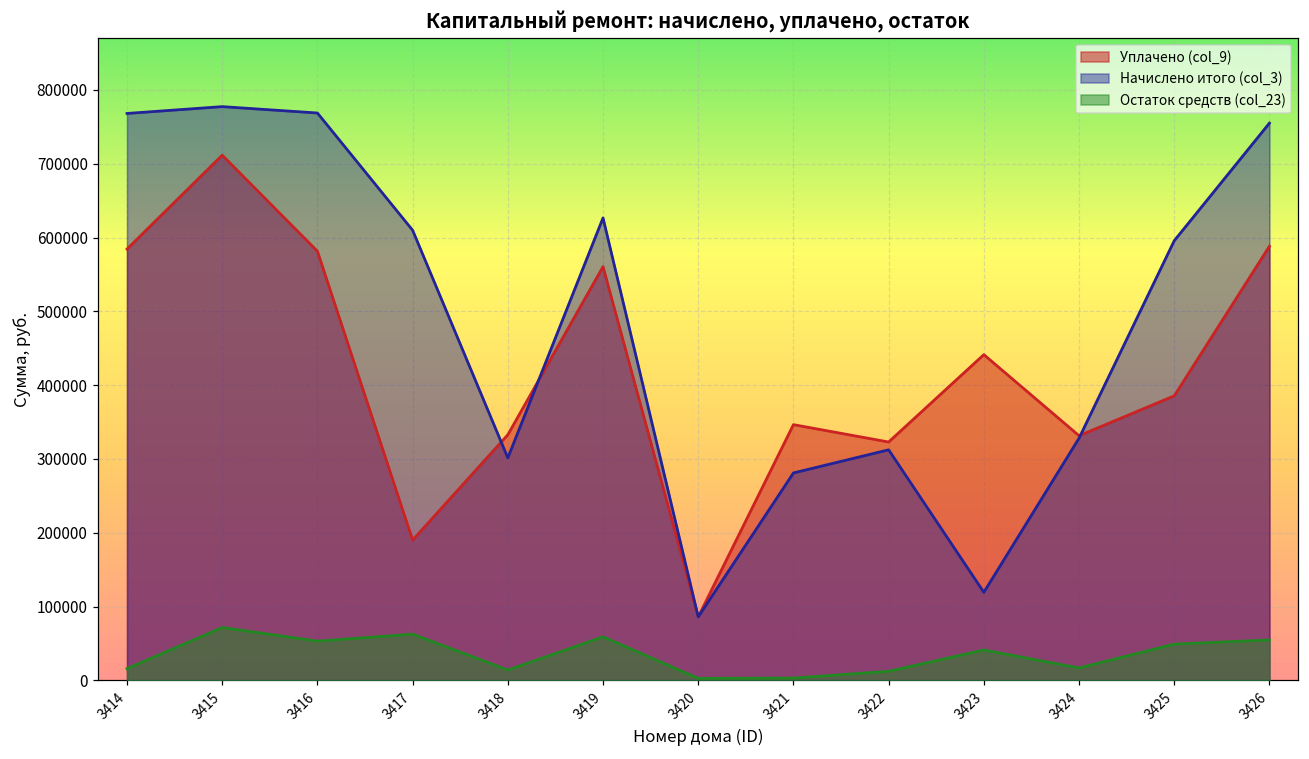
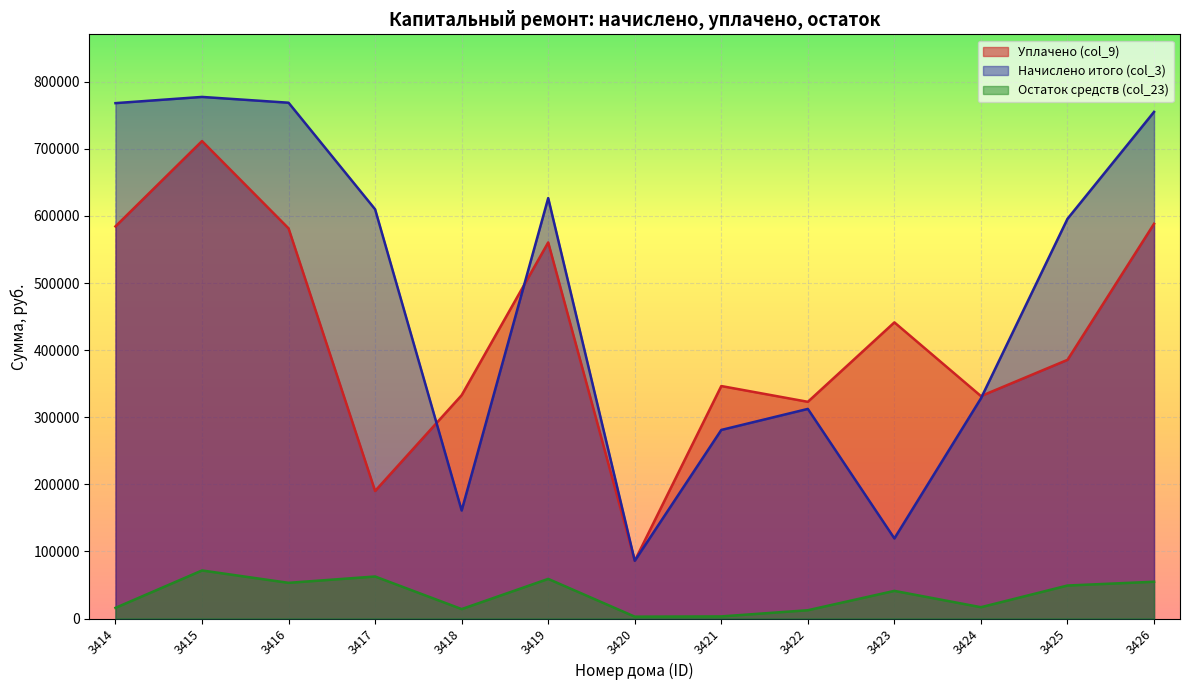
Начислено итого (col_3), 3418: 300000 -> 160000
